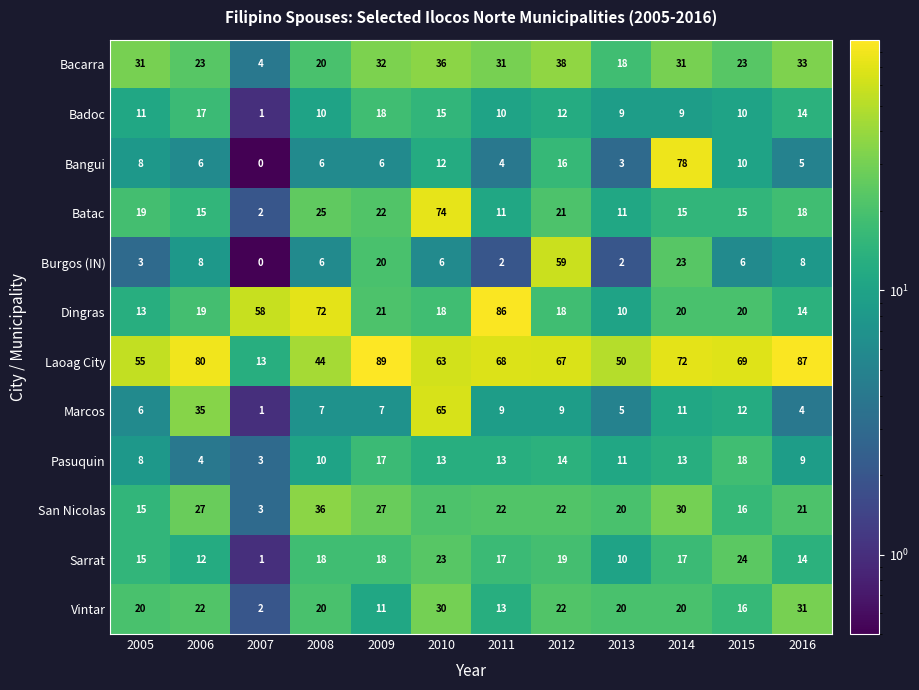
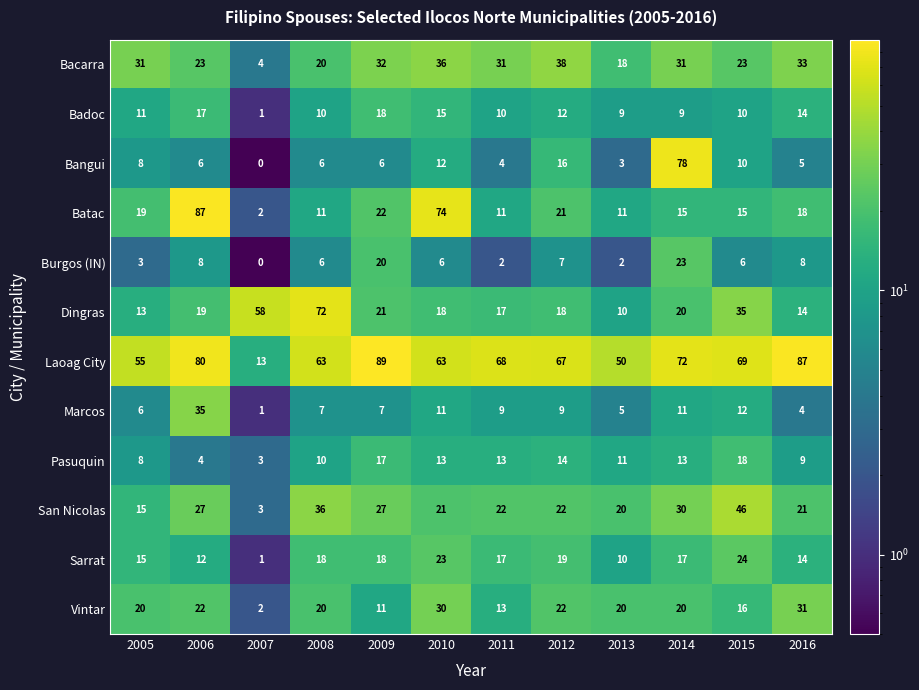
Batac, 2006: 15 -> 87
Batac, 2008: 25 -> 11
Burgos (IN), 2012: 59 -> 7
Dingras, 2011: 86 -> 17
Dingras, 2015: 20 -> 35
Laoag City, 2008: 44 -> 63
Marcos, 2010: 65 -> 11
San Nicolas, 2015: 16 -> 46
